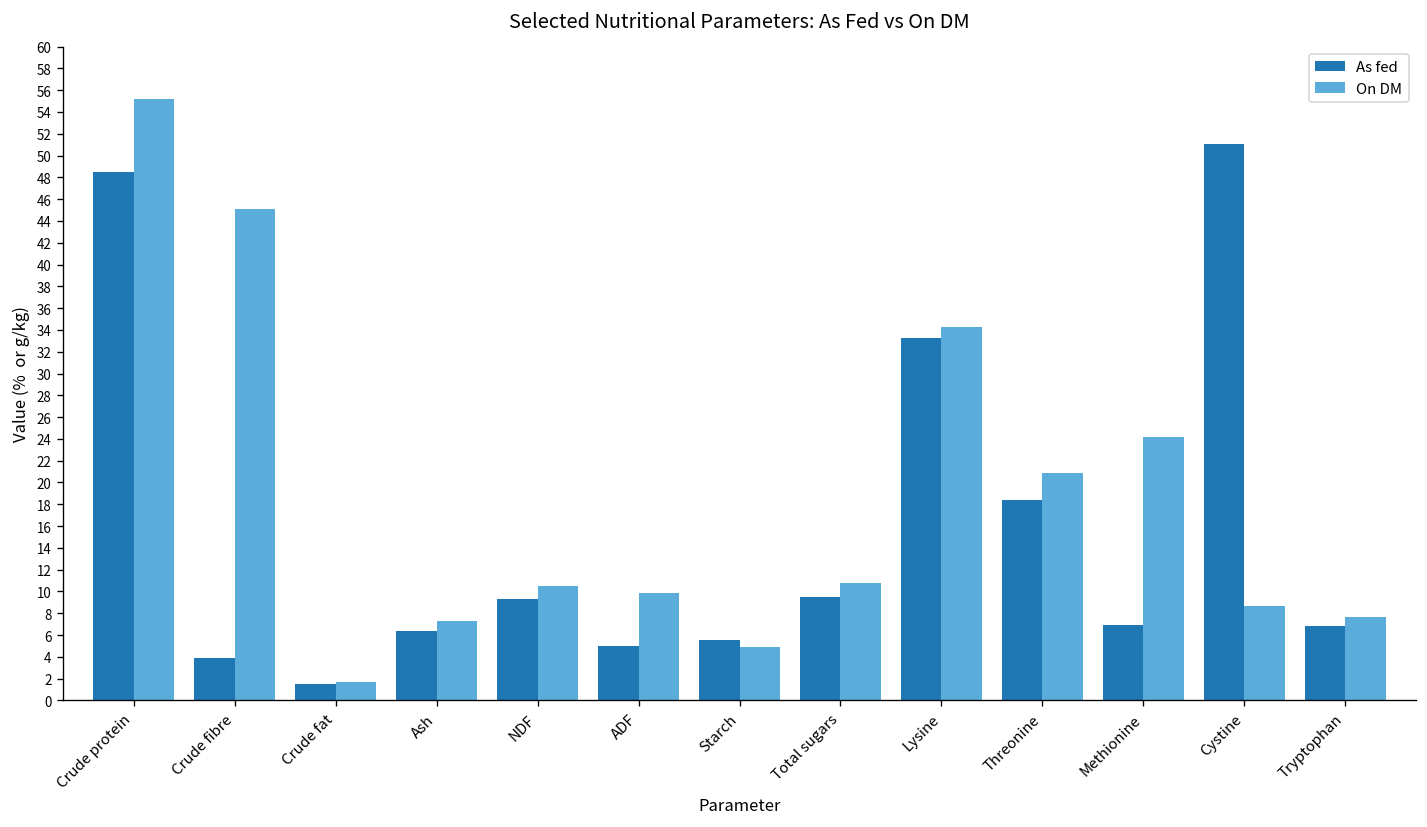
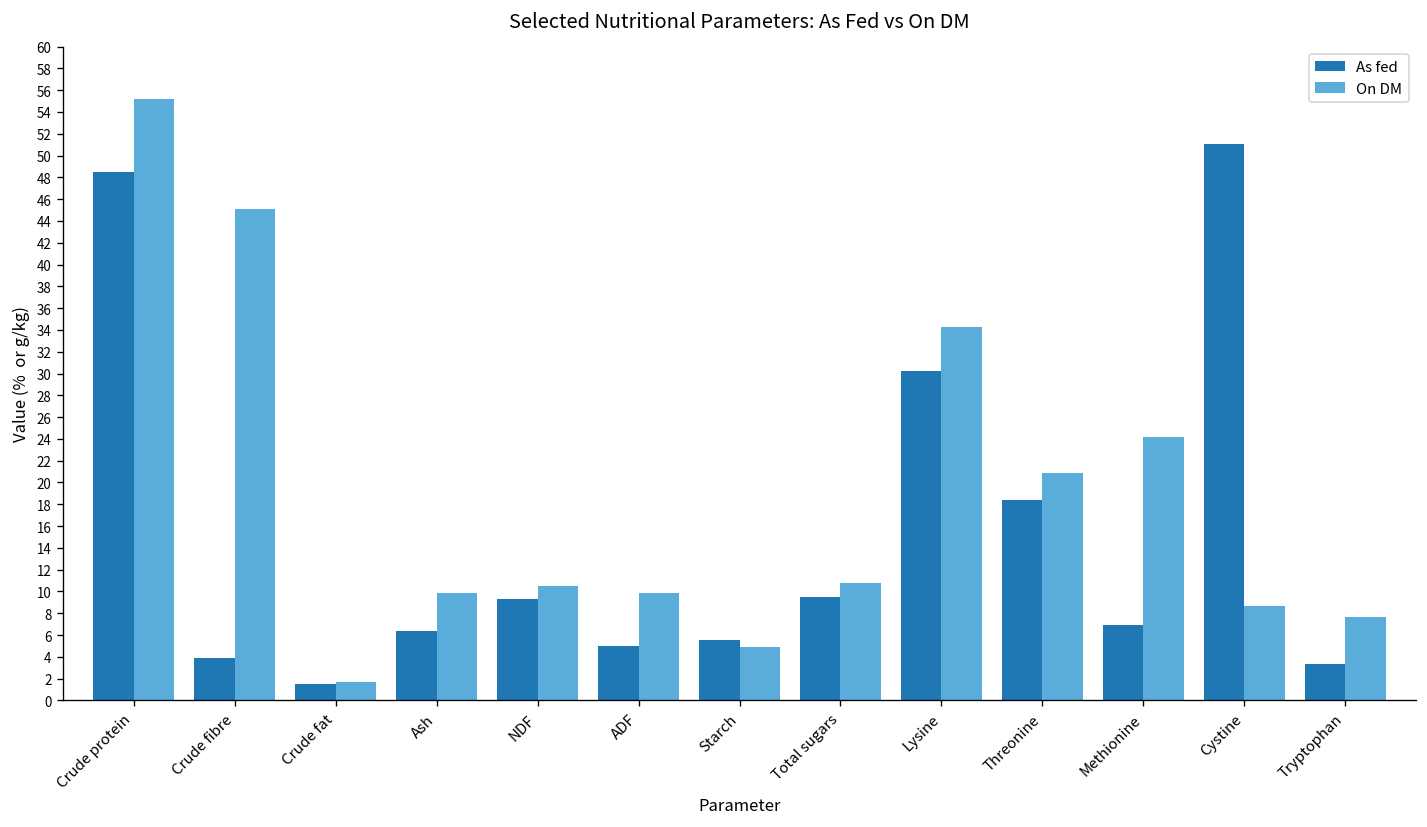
On DM, Ash: 7 -> 10
As fed, Lysine: 33 -> 30
As fed, Tryptophan: 7 -> 3
